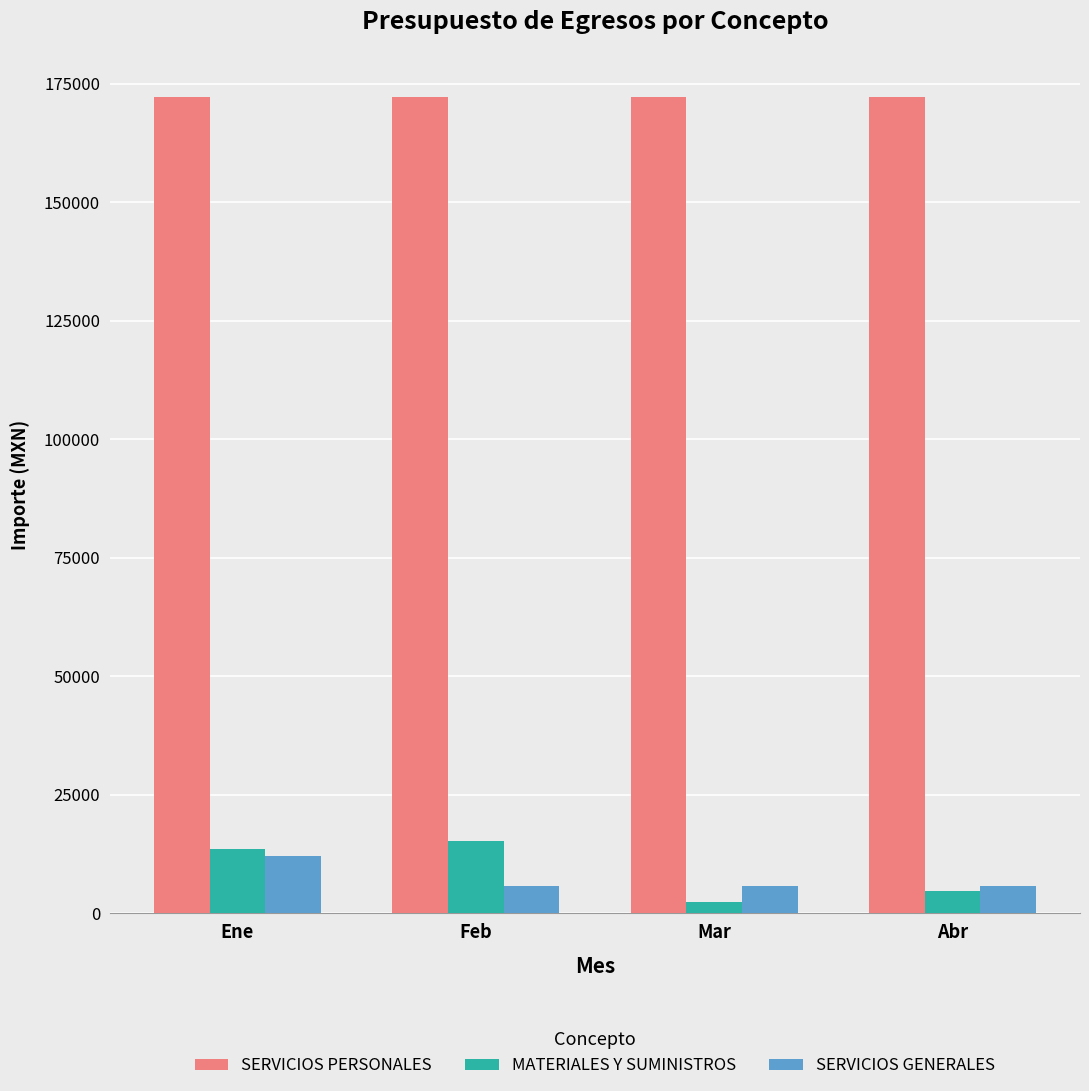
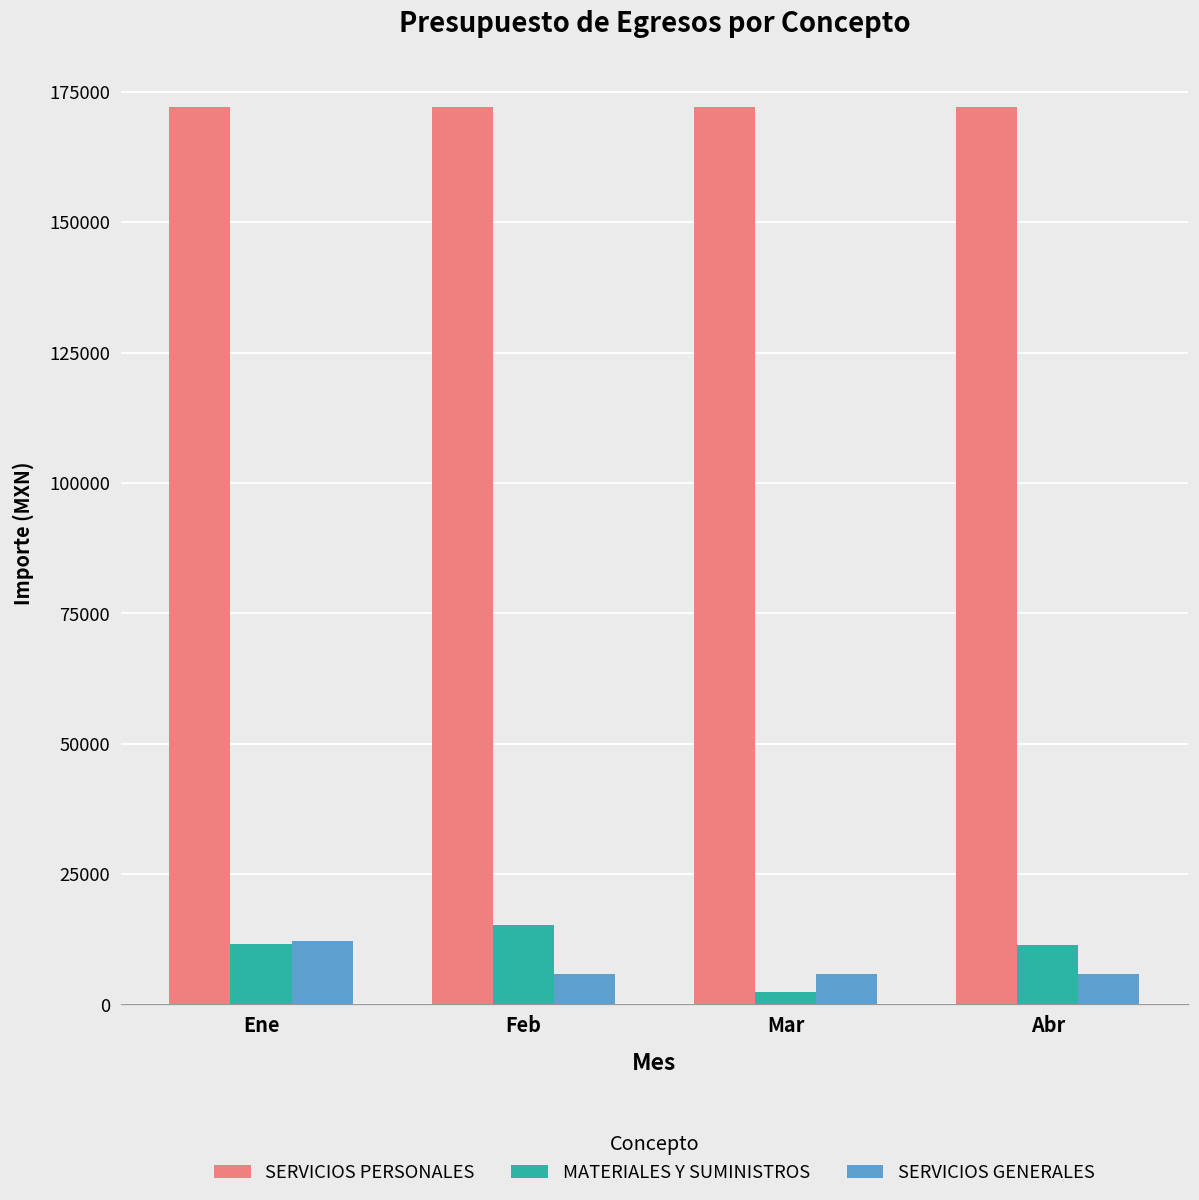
MATERIALES Y SUMINISTROS, Ene: 13000 -> 12000
MATERIALES Y SUMINISTROS, Abr: 5000 -> 11000
